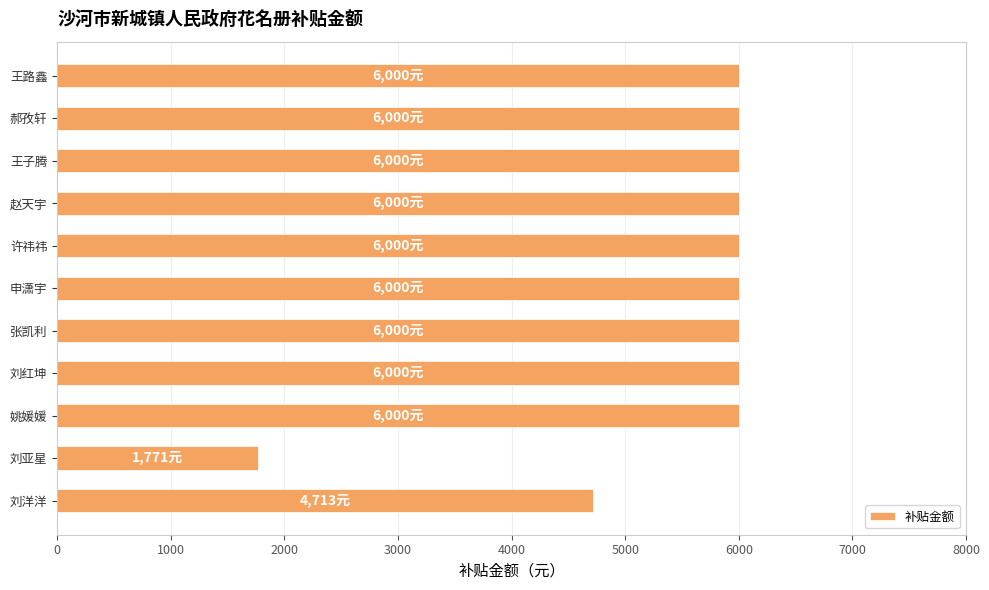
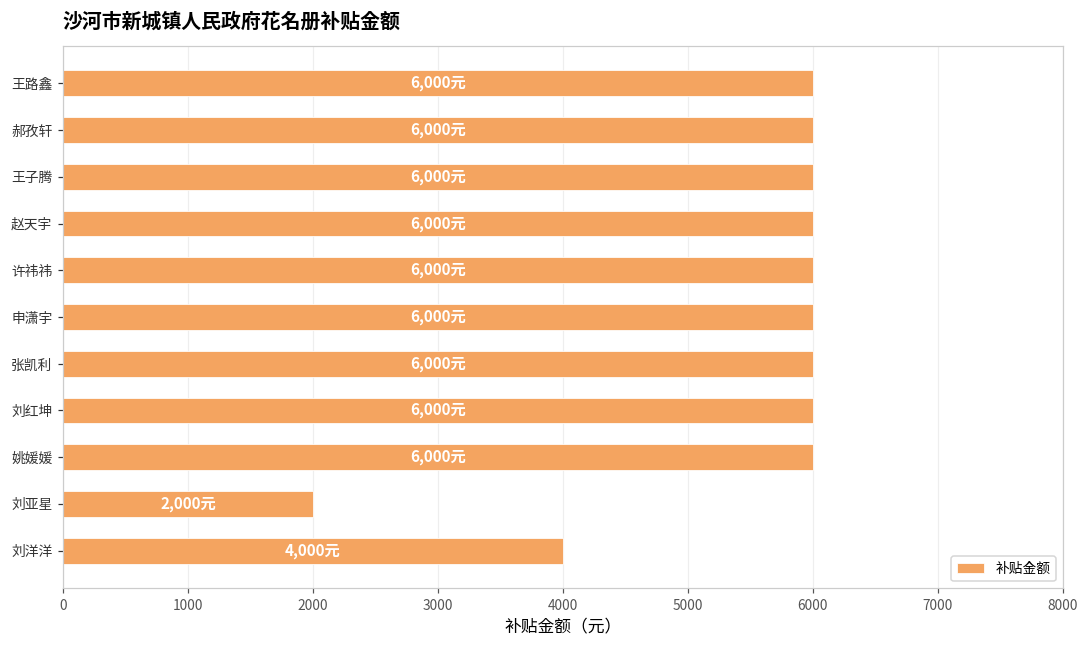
刘亚星: 1,771元 -> 2,000元
刘洋洋: 4,713元 -> 4,000元
